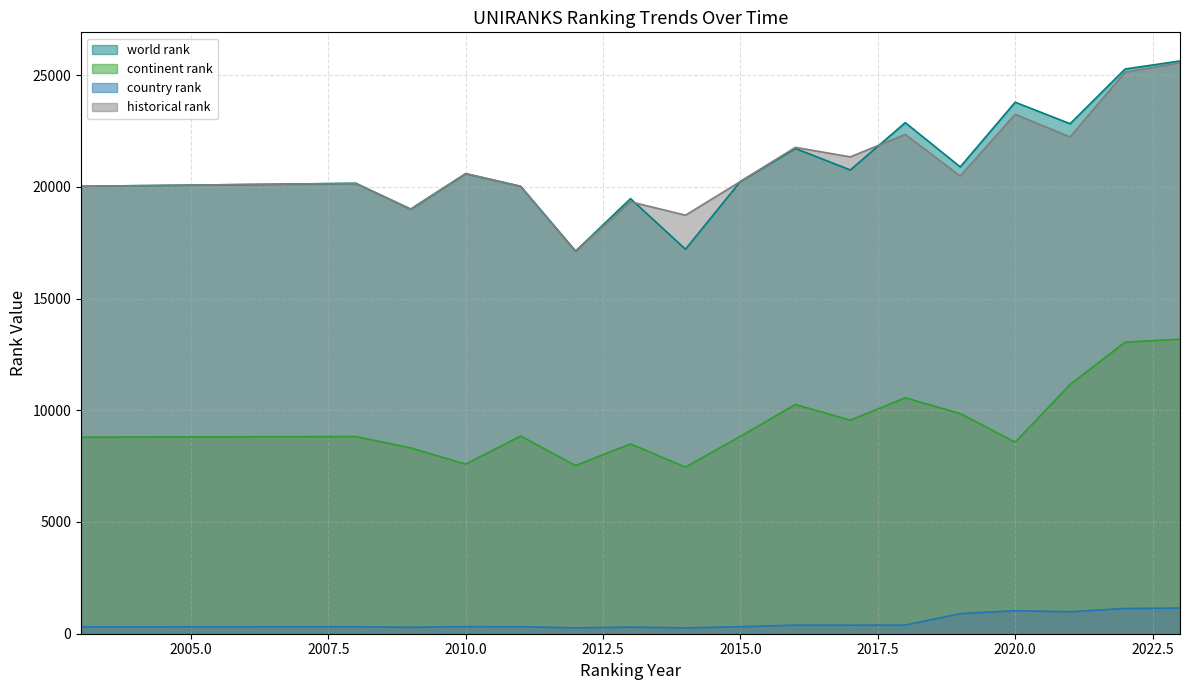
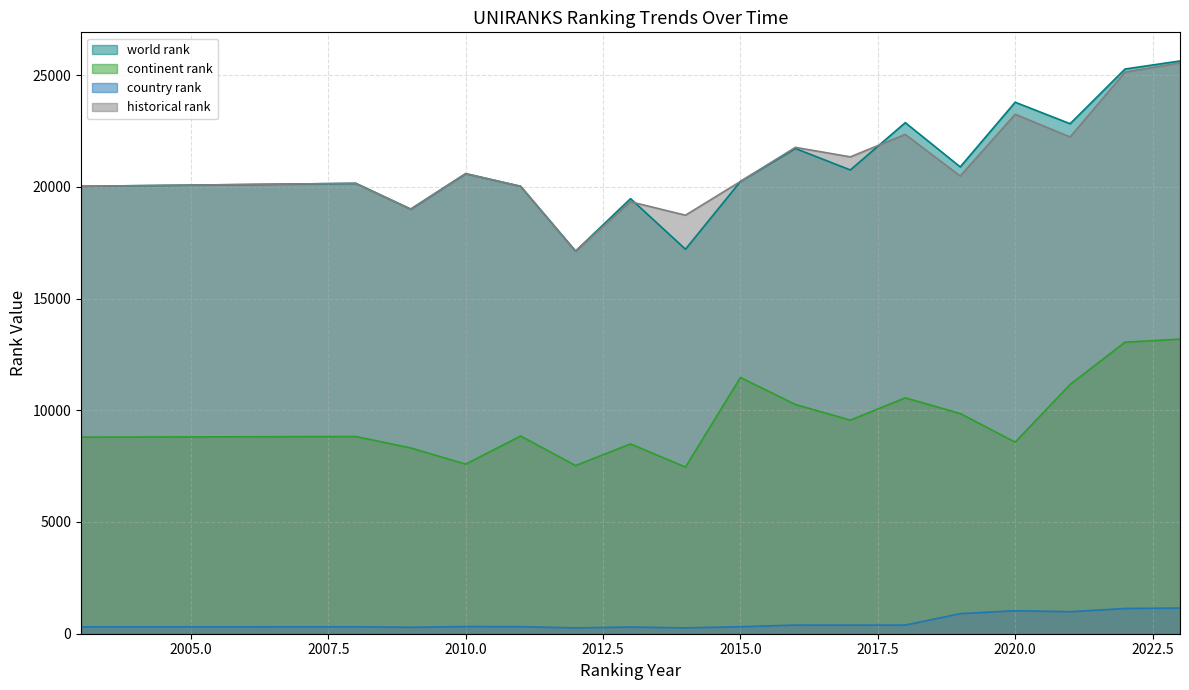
continent rank, 2015.0: 8800 -> 11500
